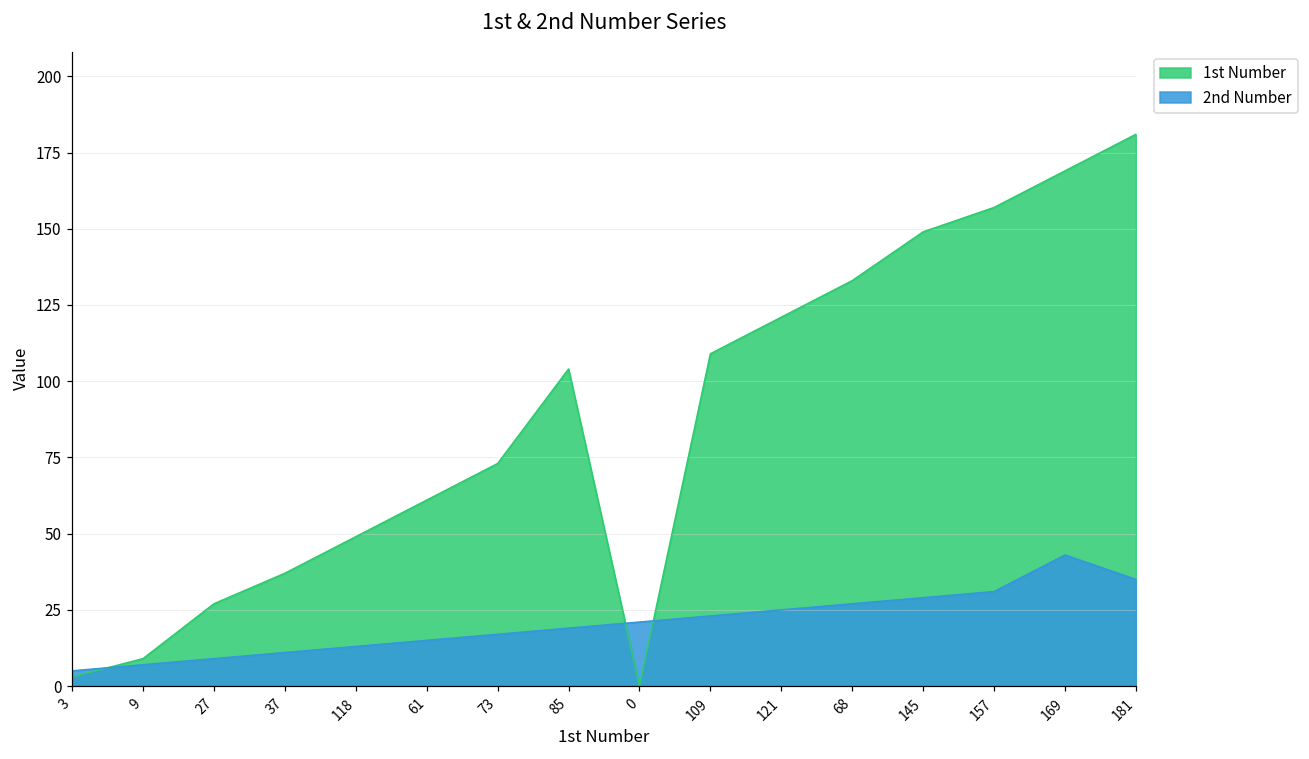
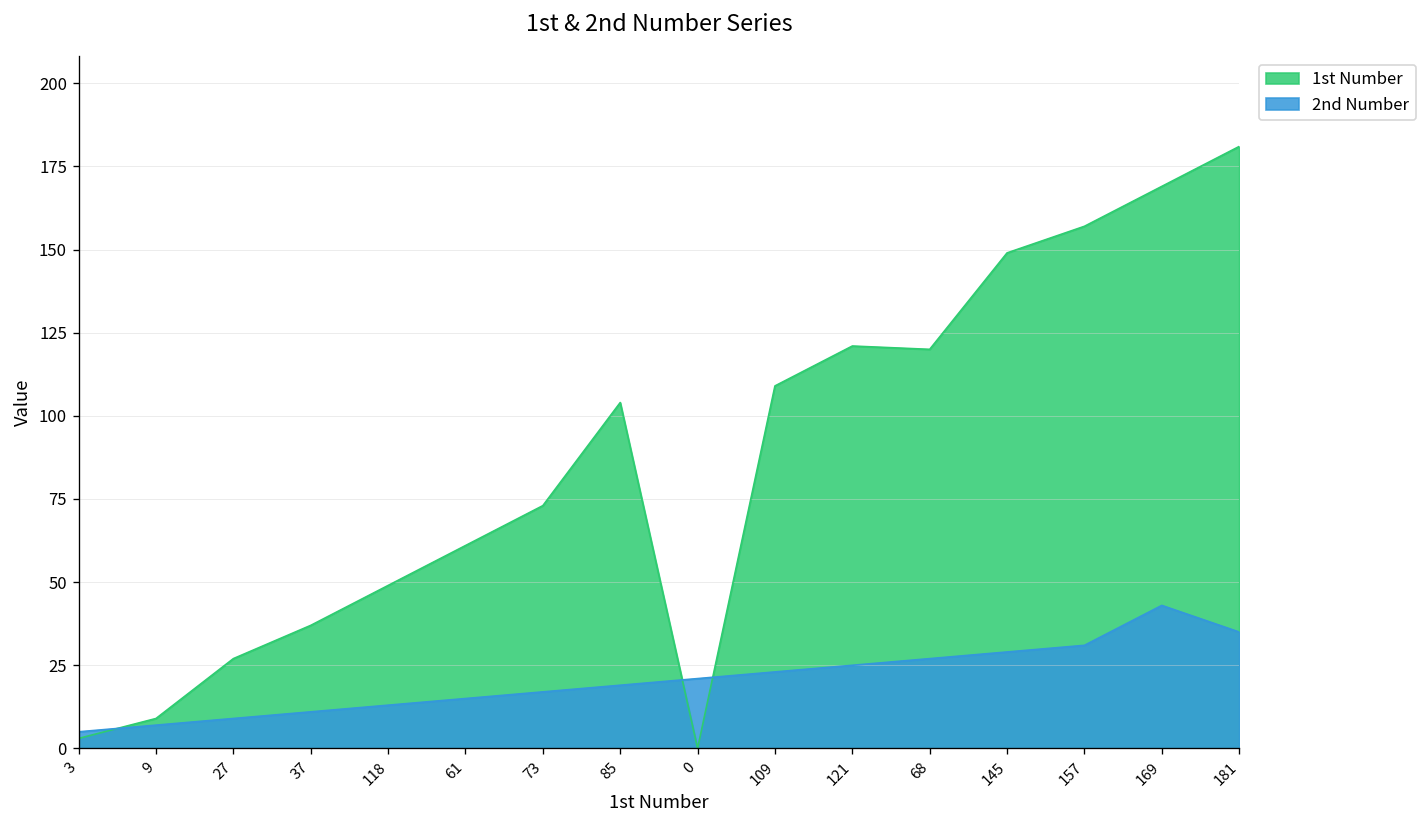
1st Number, 68: 133 -> 120
